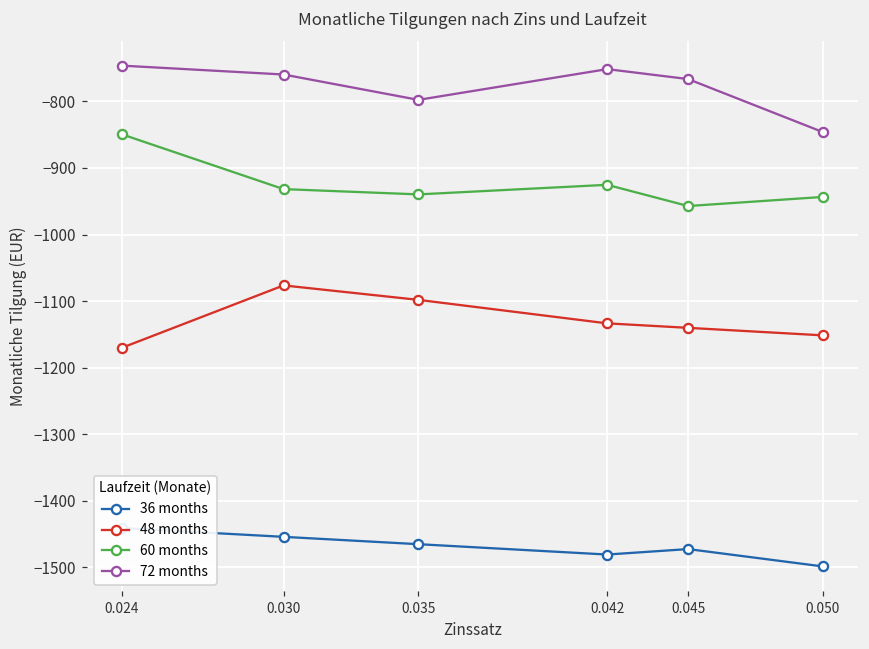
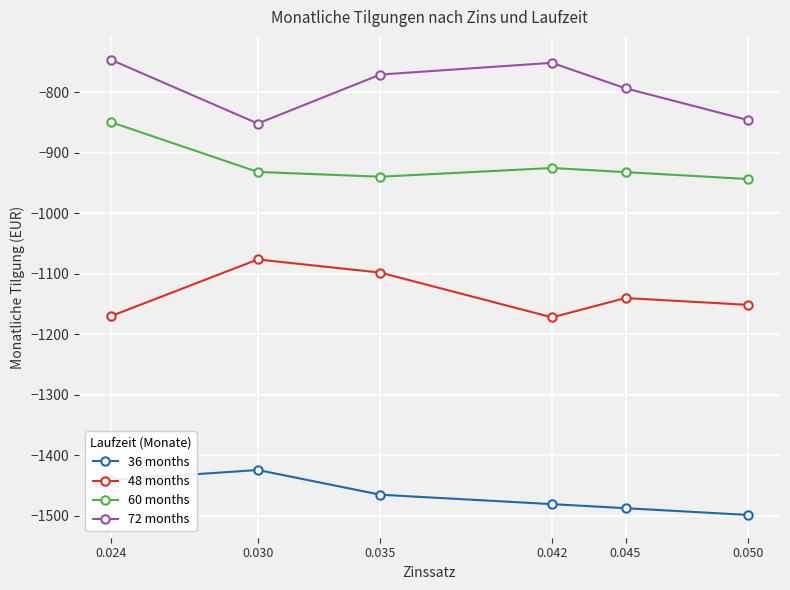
36 months, 0.030: -1450 -> -1420
72 months, 0.030: -760 -> -850
72 months, 0.035: -800 -> -770
48 months, 0.042: -1130 -> -1170
36 months, 0.045: -1470 -> -1490
60 months, 0.045: -960 -> -930
72 months, 0.045: -770 -> -790
